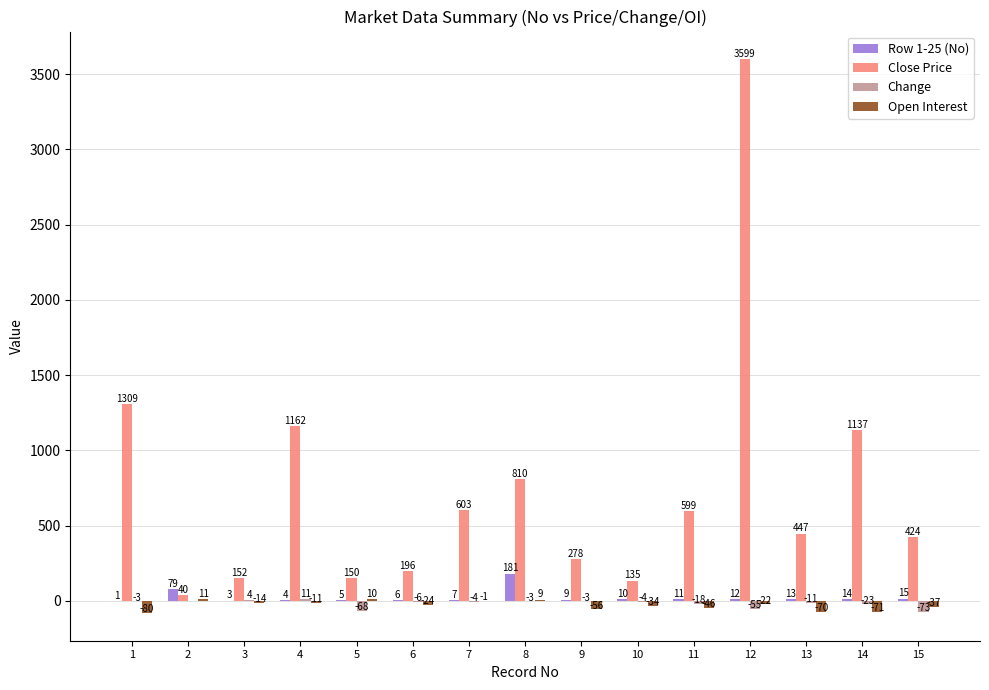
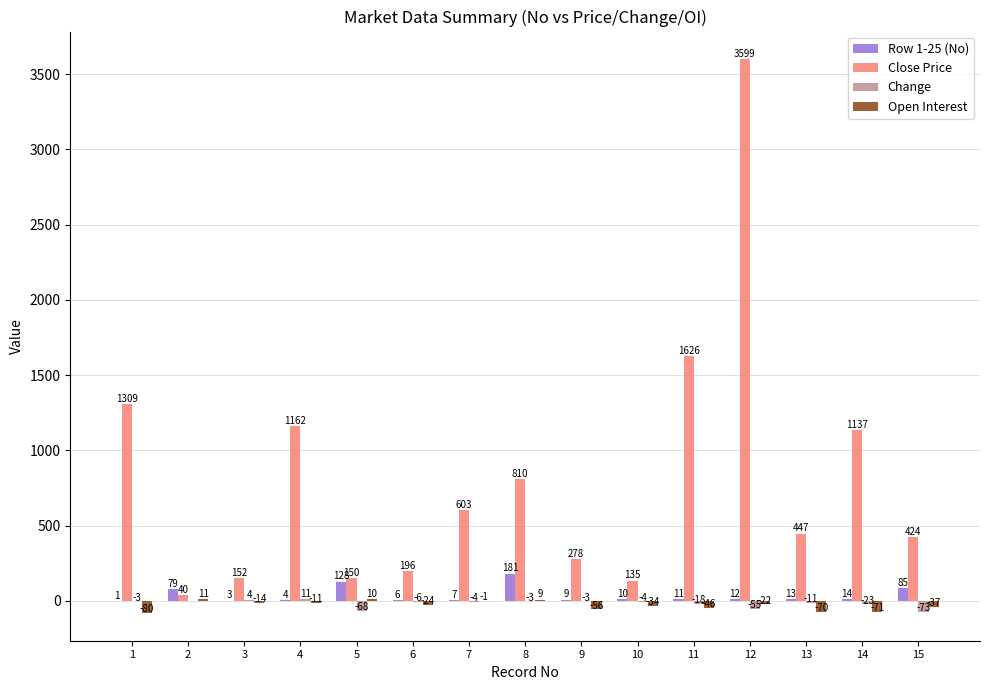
Row 1-25 (No), 5: 5 -> 128
Close Price, 11: 599 -> 1626
Row 1-25 (No), 15: 15 -> 85
